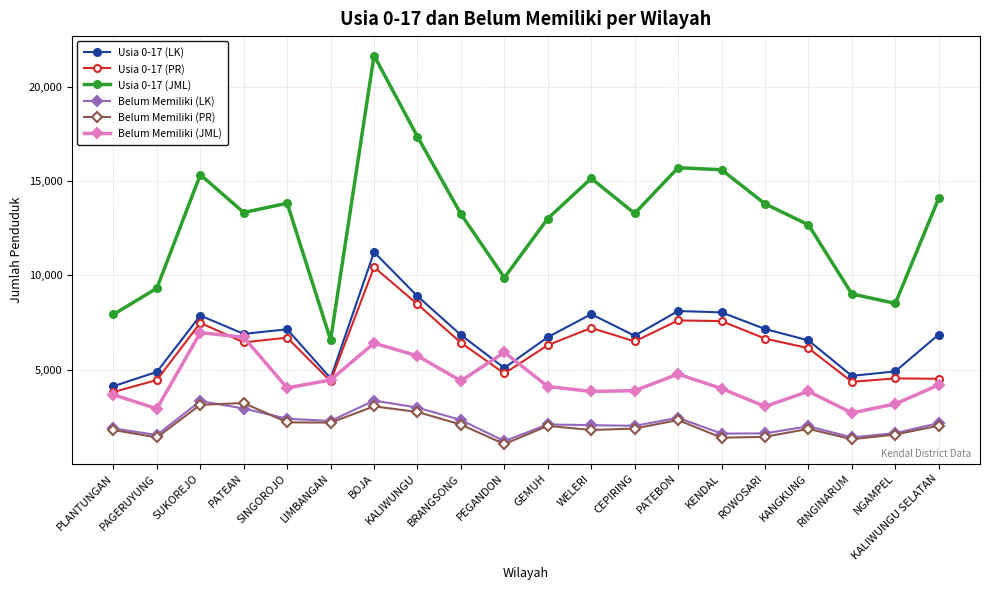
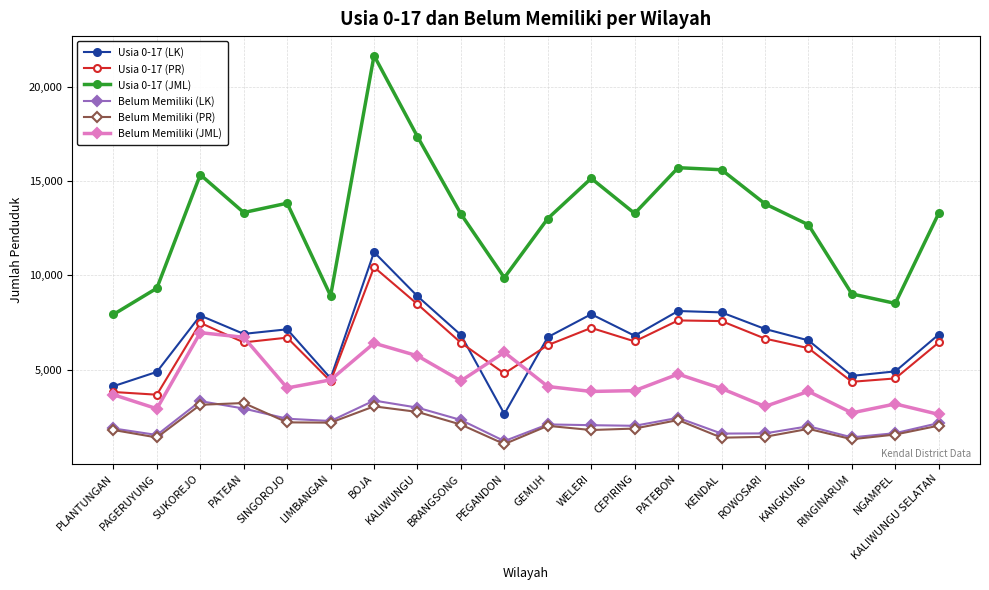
Usia 0-17 (PR), PAGERUYUNG: 4,400 -> 3,700
Usia 0-17 (JML), LIMBANGAN: 6,600 -> 8,900
Usia 0-17 (LK), PEGANDON: 5,100 -> 2,600
Usia 0-17 (PR), KALIWUNGU SELATAN: 4,500 -> 6,400
Usia 0-17 (JML), KALIWUNGU SELATAN: 14,100 -> 13,300
Belum Memiliki (JML), KALIWUNGU SELATAN: 4,200 -> 2,600
